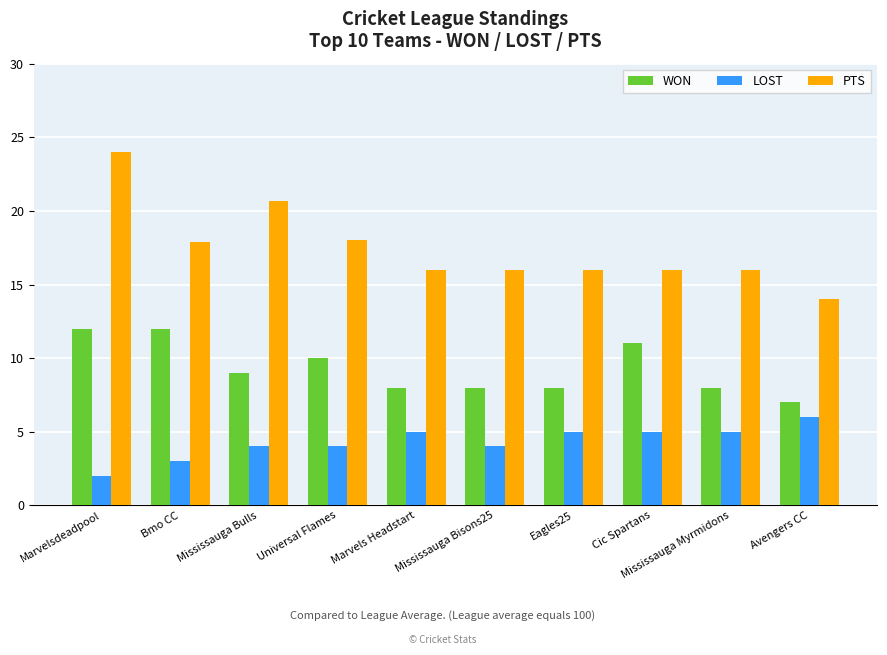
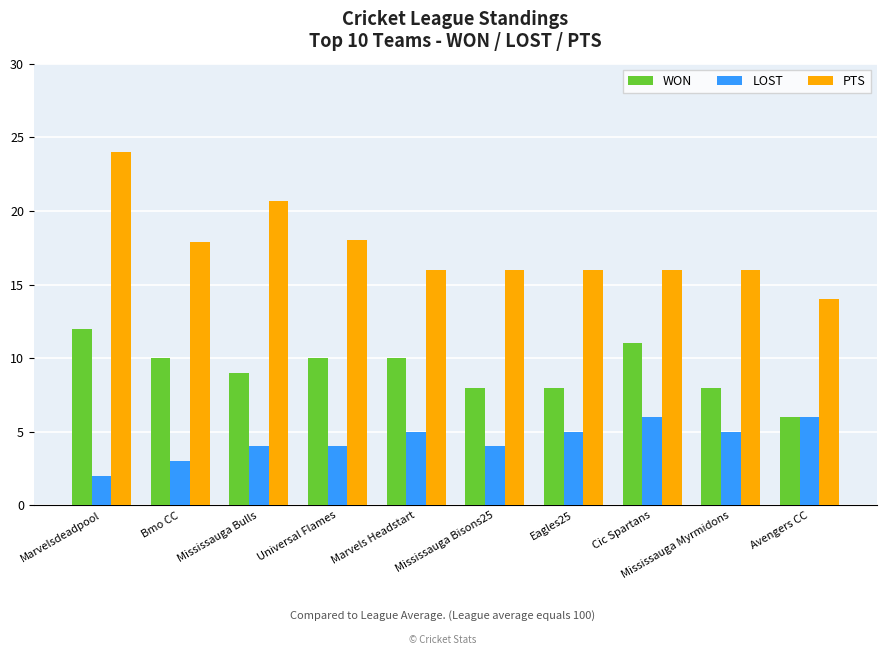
WON, Bmo CC: 12 -> 10
WON, Marvels Headstart: 8 -> 10
LOST, Cic Spartans: 5 -> 6
WON, Avengers CC: 7 -> 6
